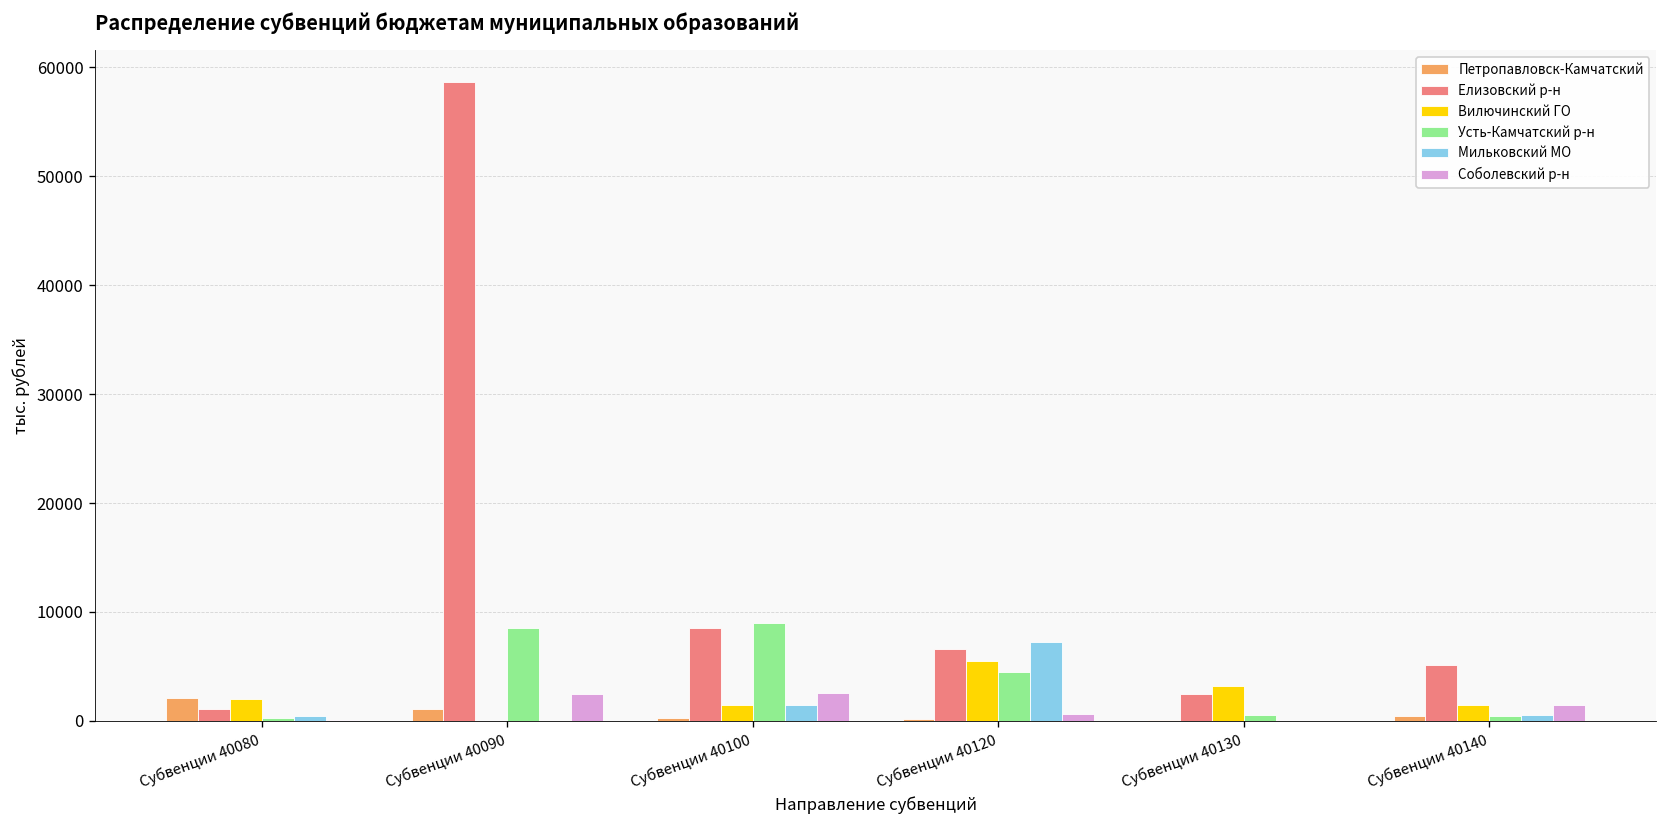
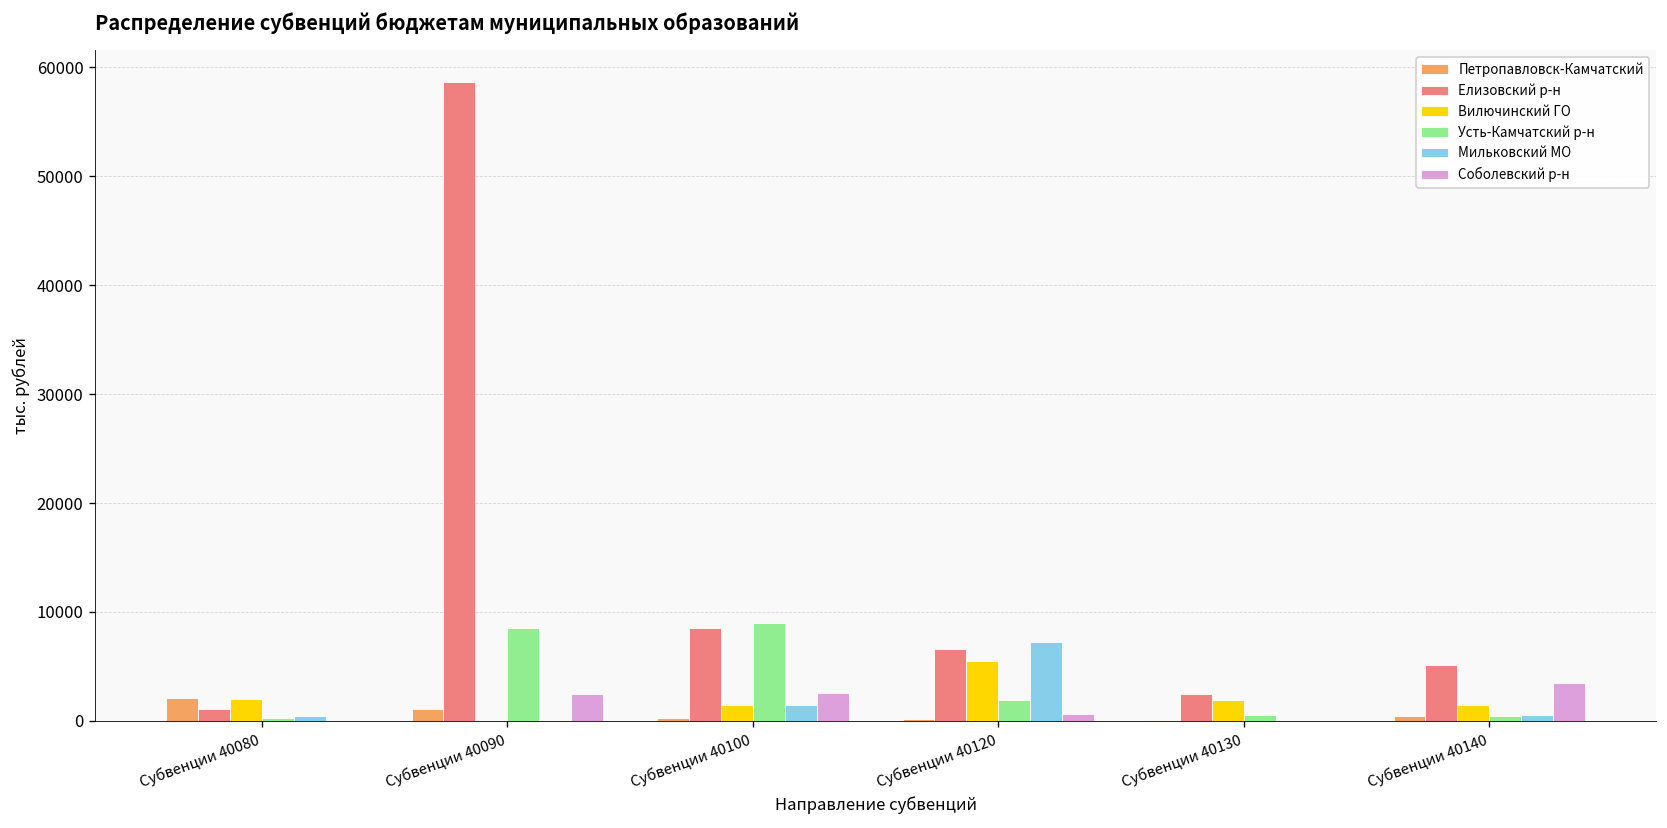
Усть-Камчатский р-н, Субвенции 40120: 4000 -> 2000
Вилючинский ГО, Субвенции 40130: 3000 -> 2000
Соболевский р-н, Субвенции 40140: 1000 -> 3000
